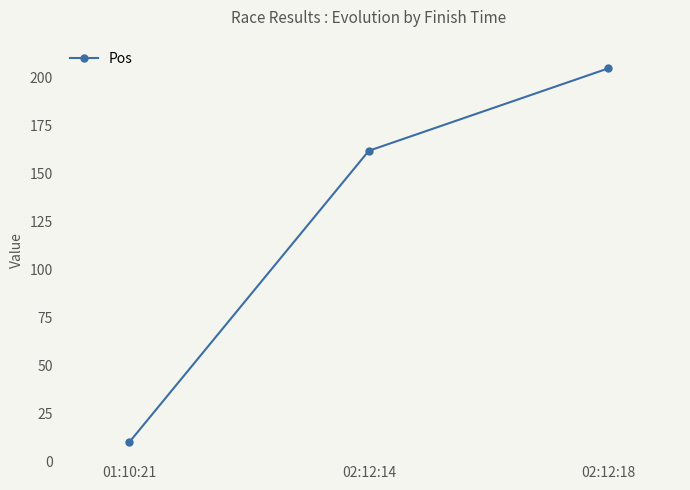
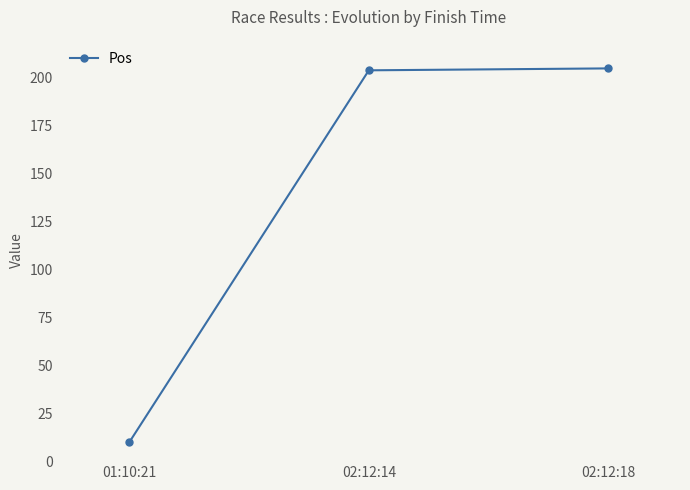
02:12:14: 162 -> 204
